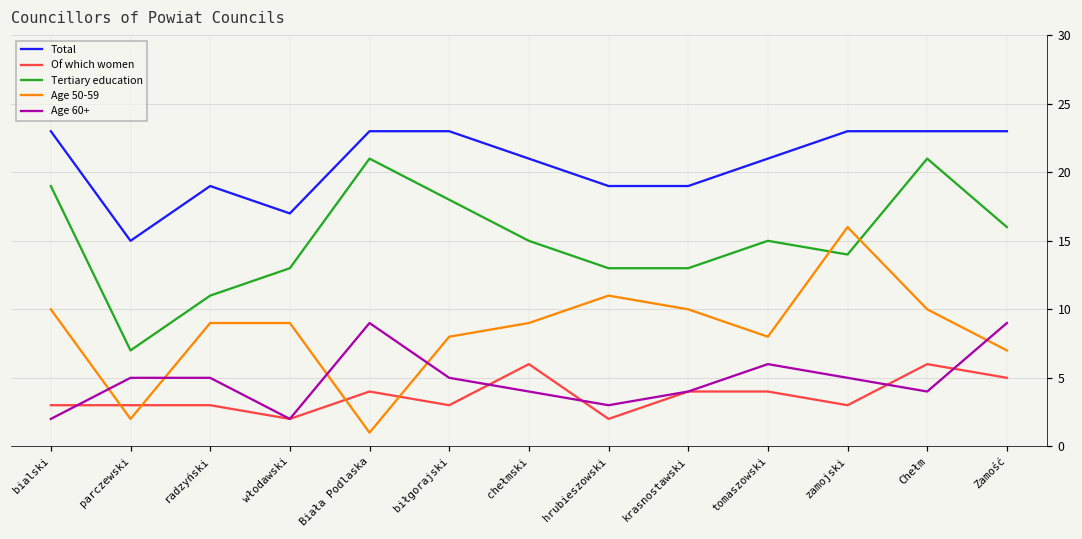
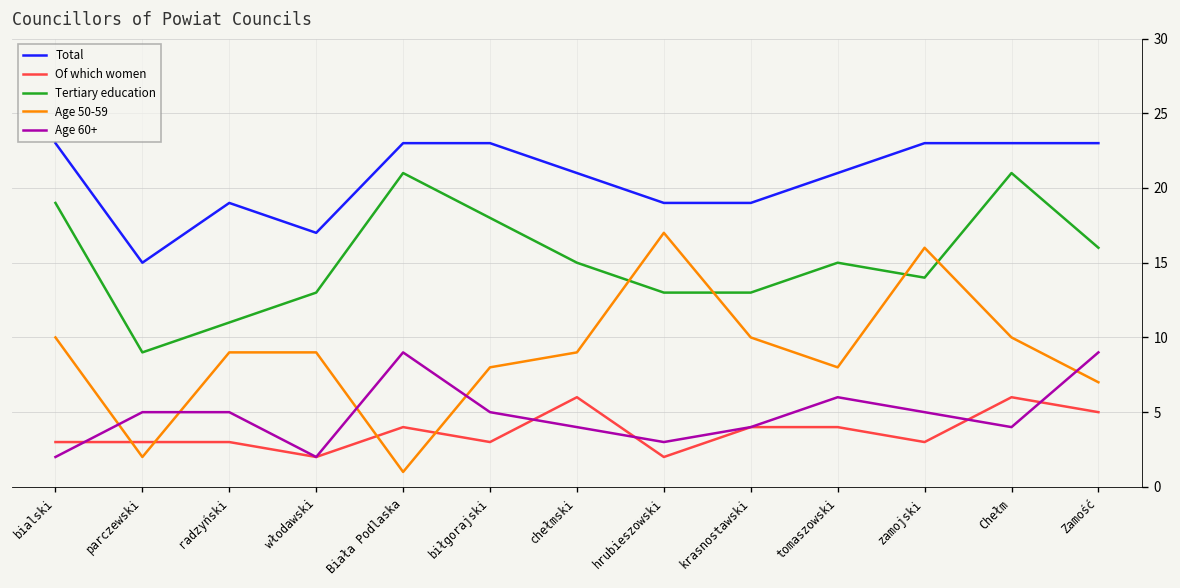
Tertiary education, parczewski: 7 -> 9
Age 50-59, hrubieszowski: 11 -> 17
